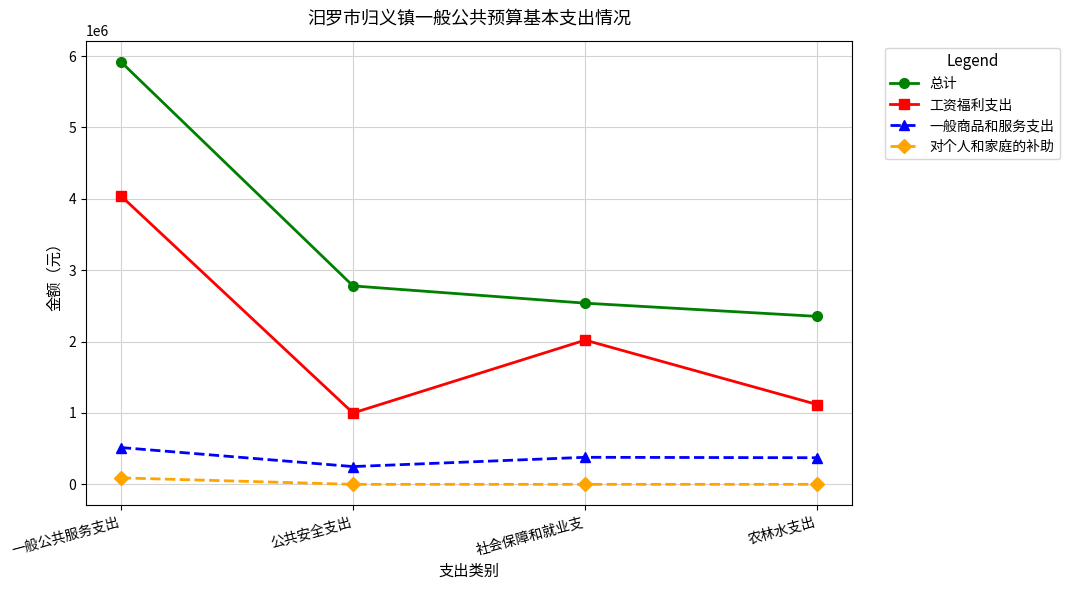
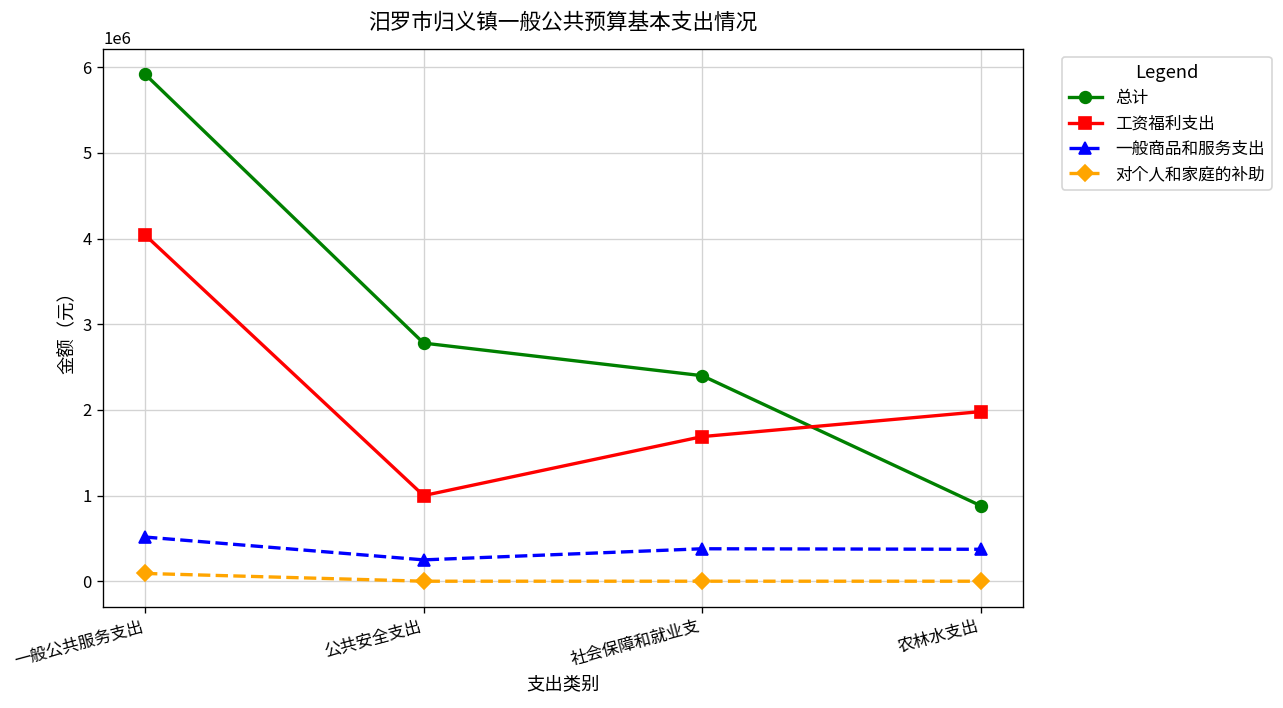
总计, 社会保障和就业支: 2500000 -> 2400000
工资福利支出, 社会保障和就业支: 2000000 -> 1700000
总计, 农林水支出: 2400000 -> 900000
工资福利支出, 农林水支出: 1100000 -> 2000000
